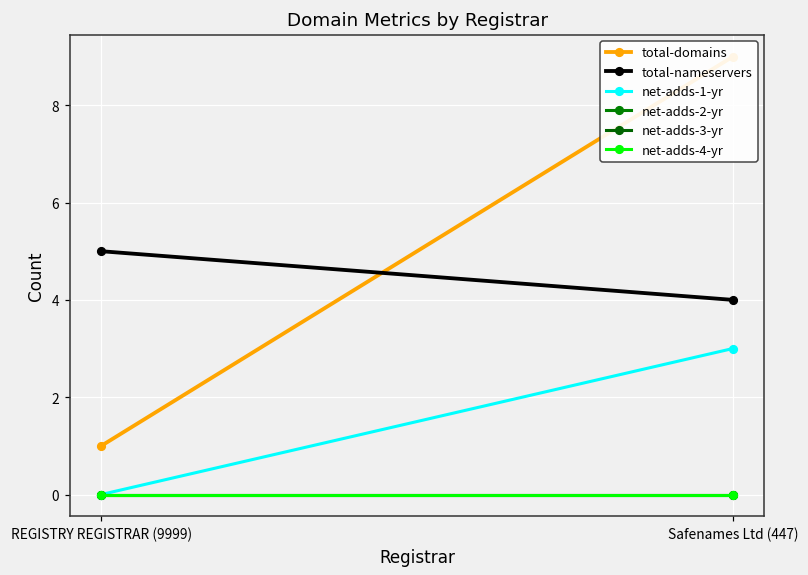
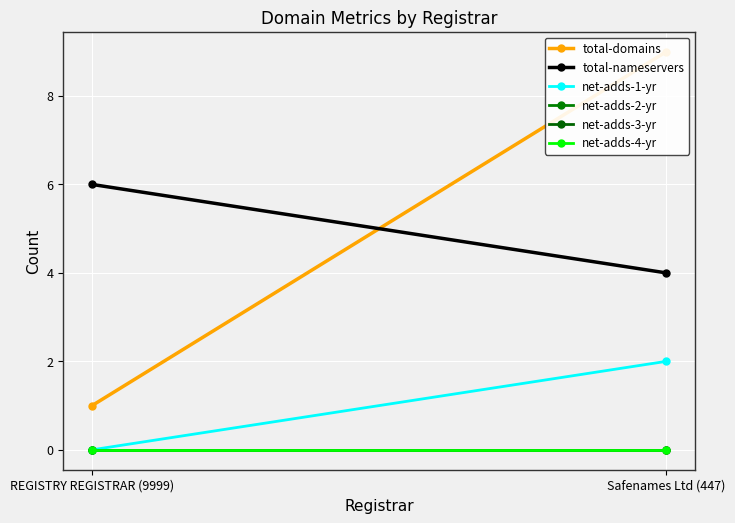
total-nameservers, REGISTRY REGISTRAR (9999): 5 -> 6
net-adds-1-yr, Safenames Ltd (447): 3 -> 2
